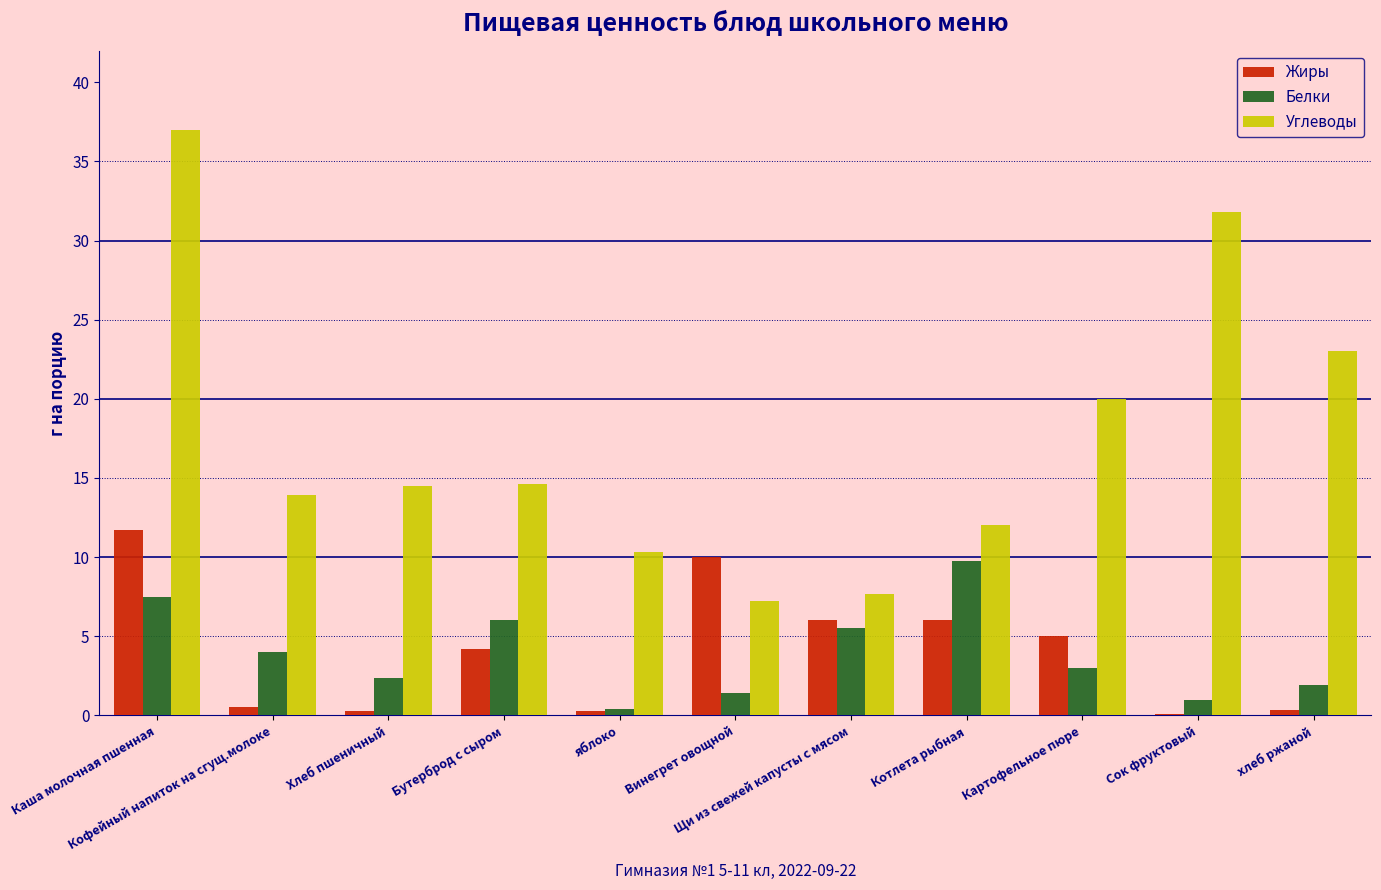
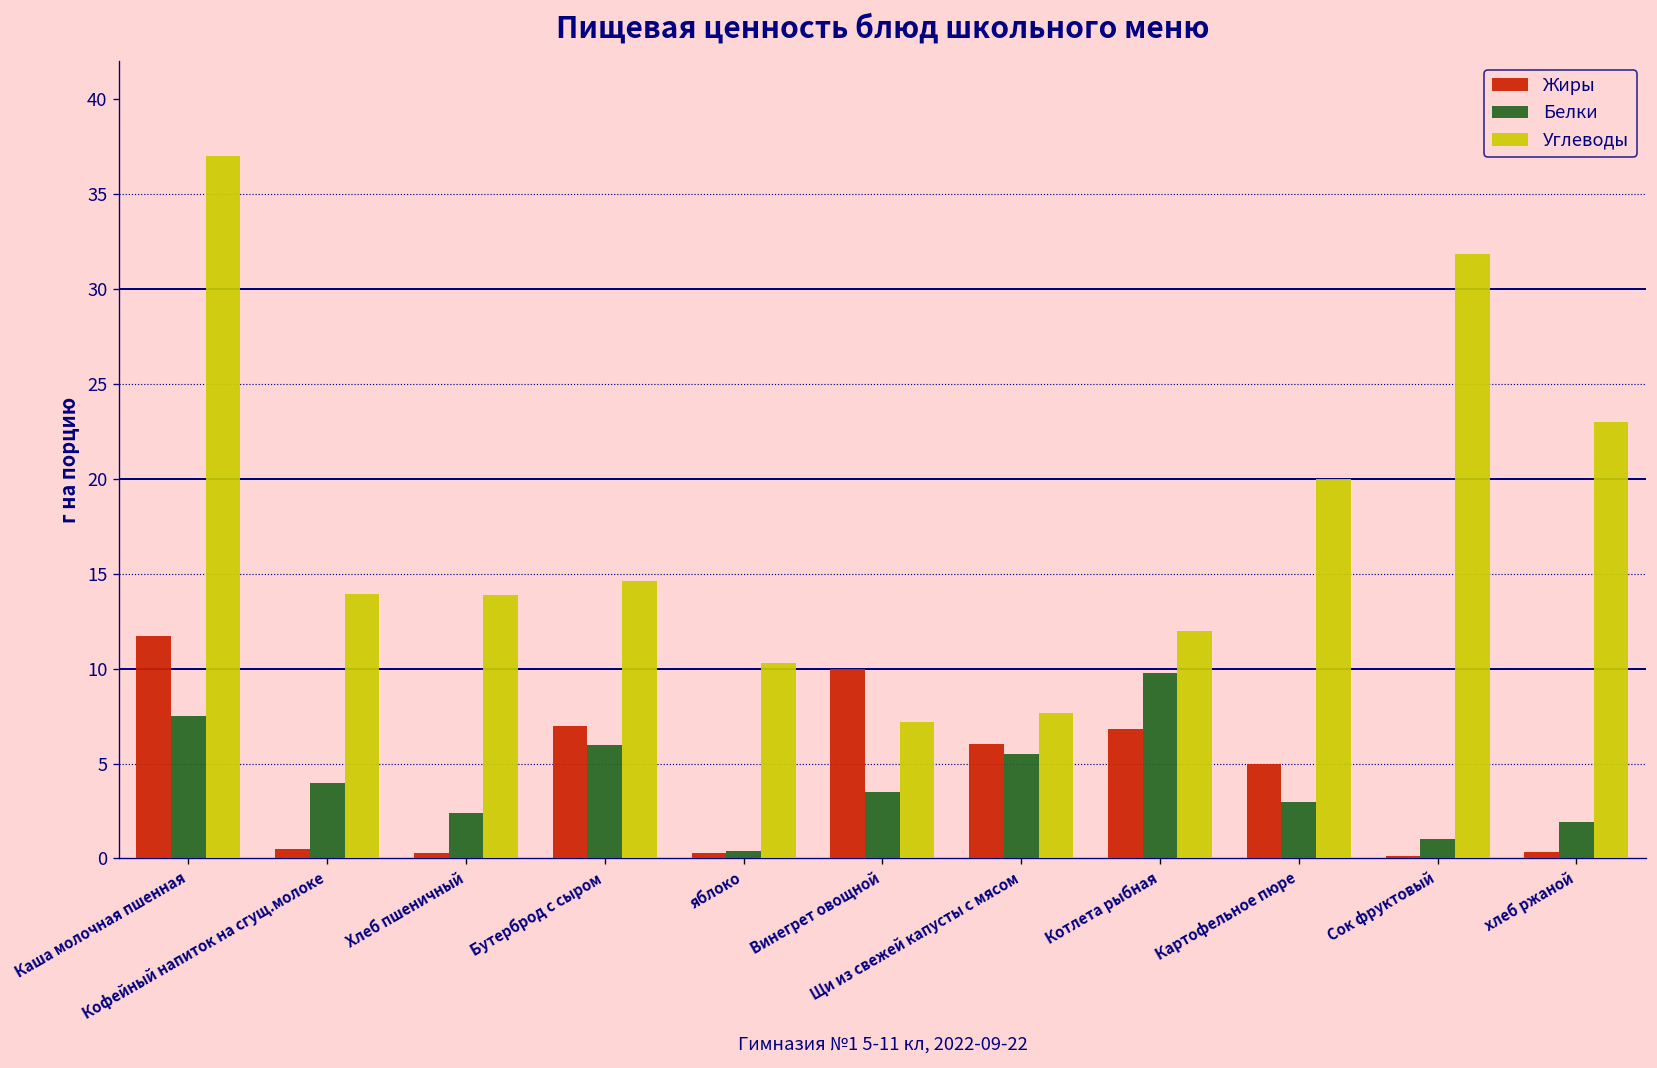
Углеводы, Хлеб пшеничный: 14.5 -> 13.9
Жиры, Бутерброд с сыром: 4.2 -> 7.0
Белки, Винегрет овощной: 1.4 -> 3.5
Жиры, Котлета рыбная: 6.0 -> 6.8
